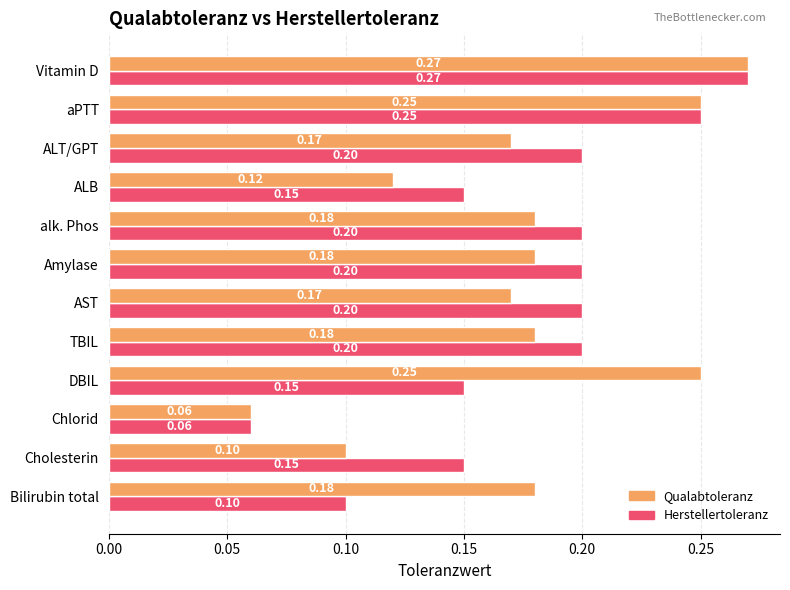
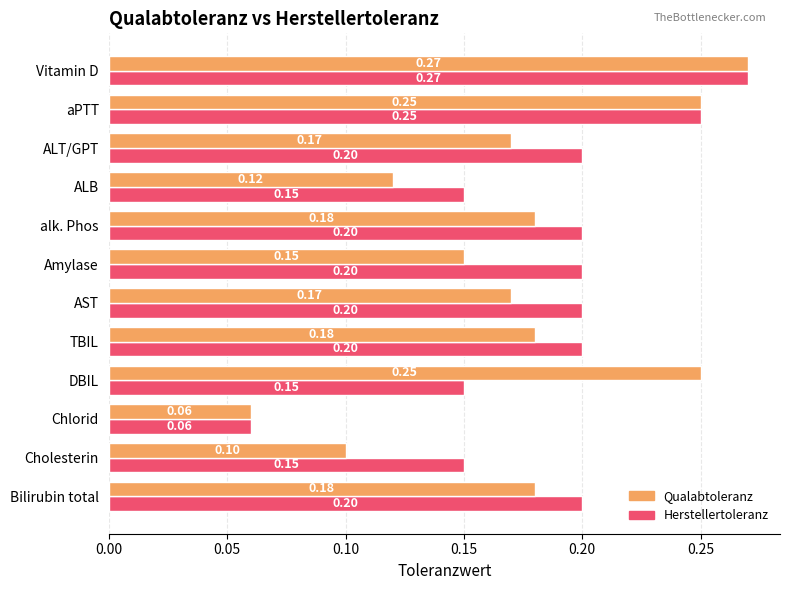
Qualabtoleranz, Amylase: 0.18 -> 0.15
Herstellertoleranz, Bilirubin total: 0.10 -> 0.20
